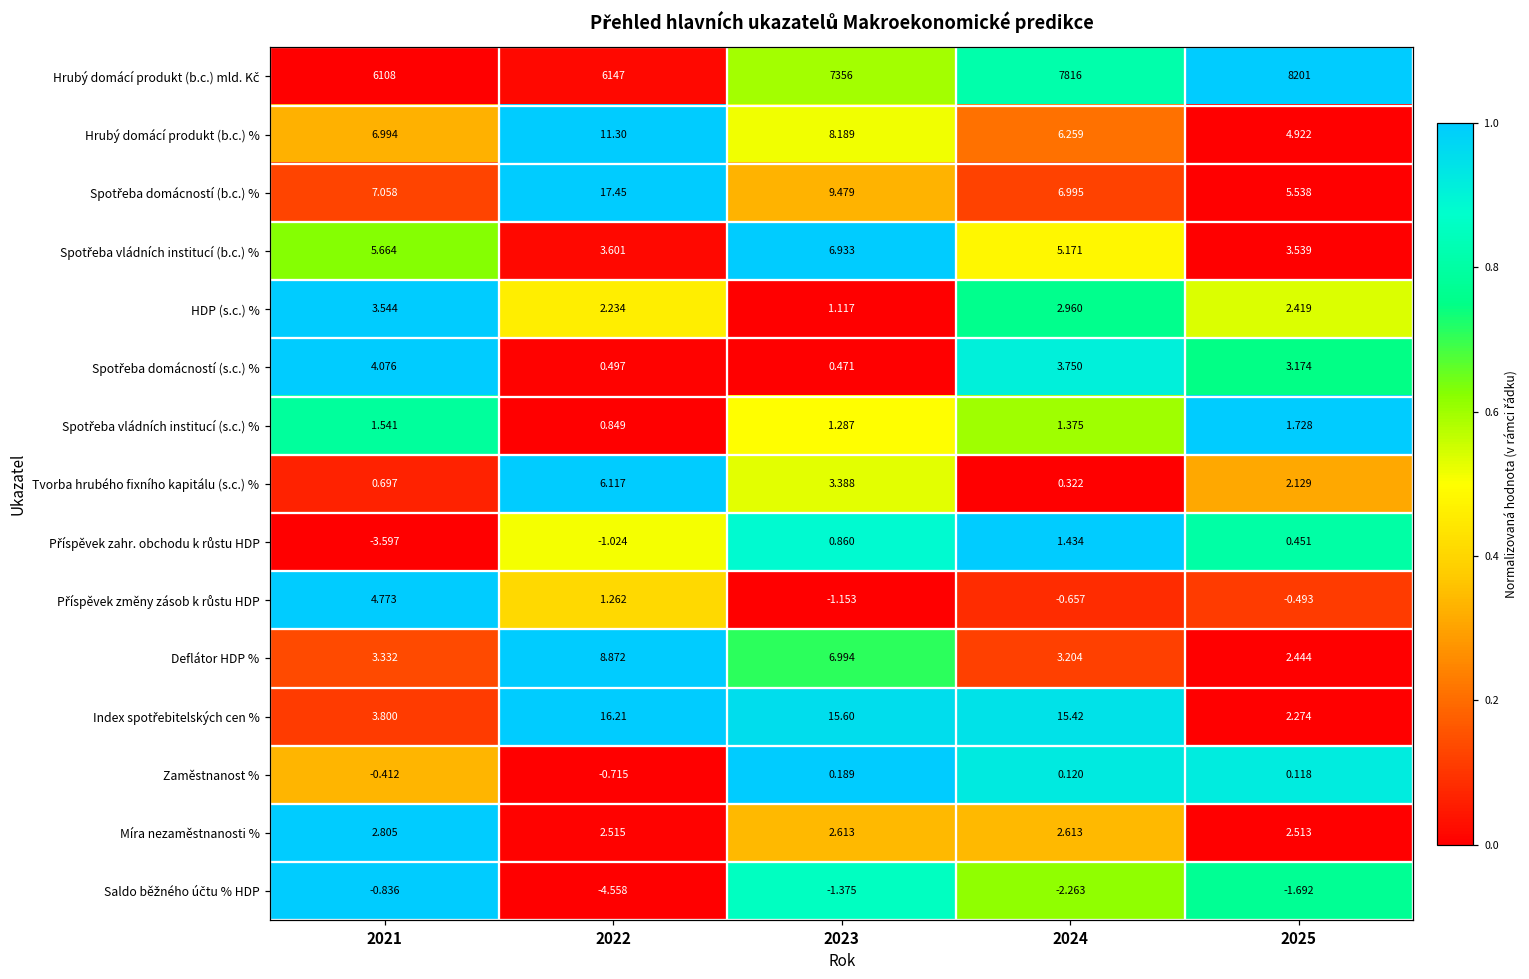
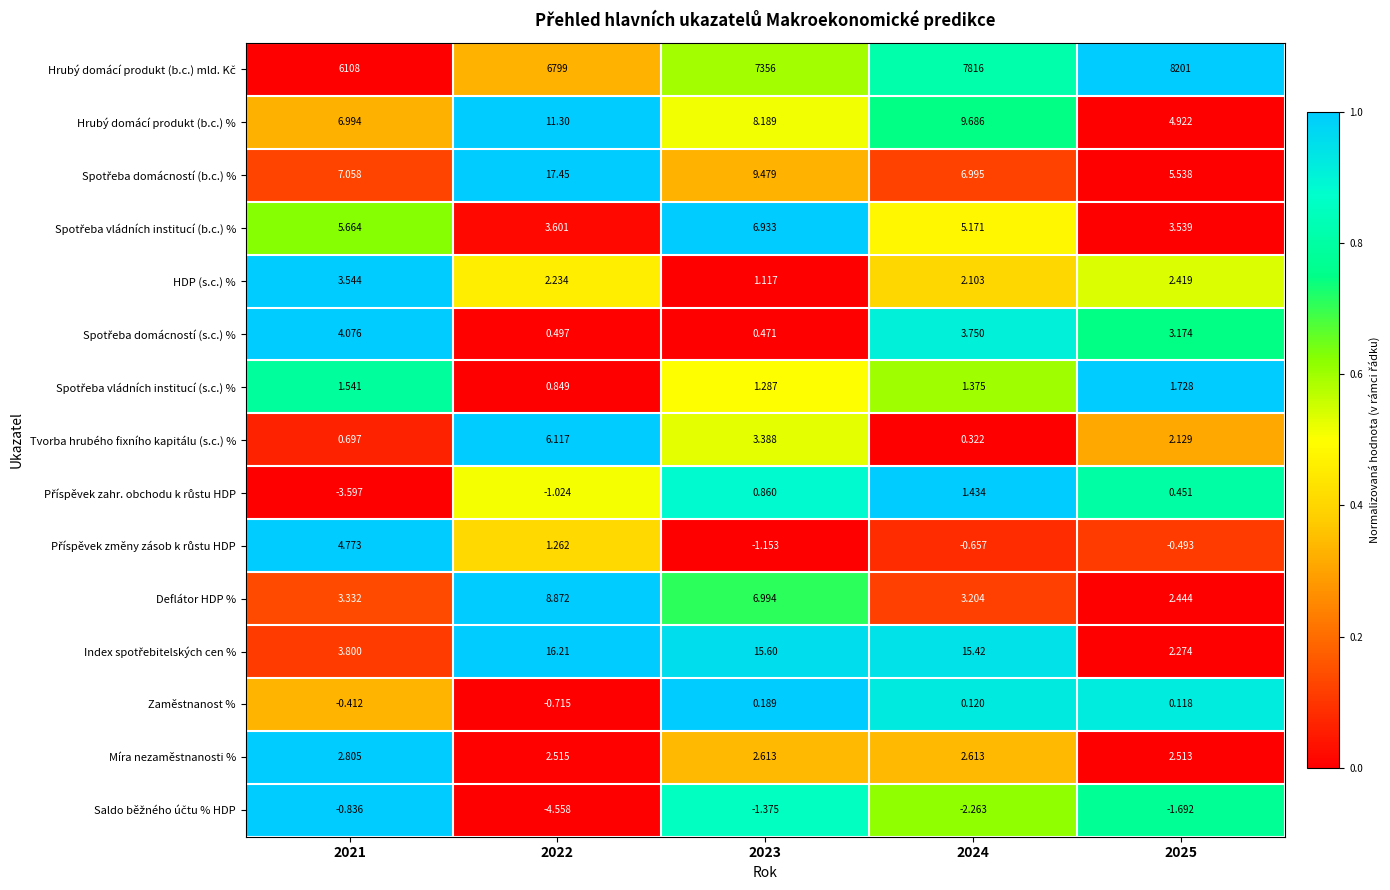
Hrubý domácí produkt (b.c.) mld. Kč, 2022: 6147 -> 6799
Hrubý domácí produkt (b.c.) %, 2024: 6.259 -> 9.686
HDP (s.c.) %, 2024: 2.960 -> 2.103
